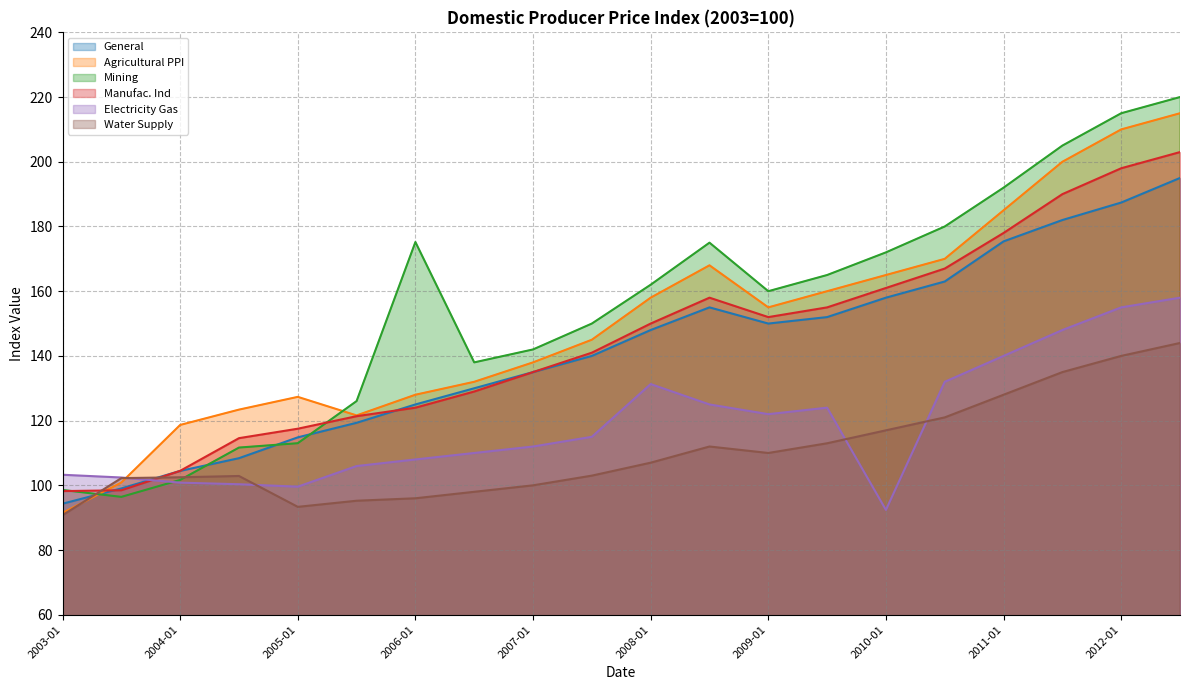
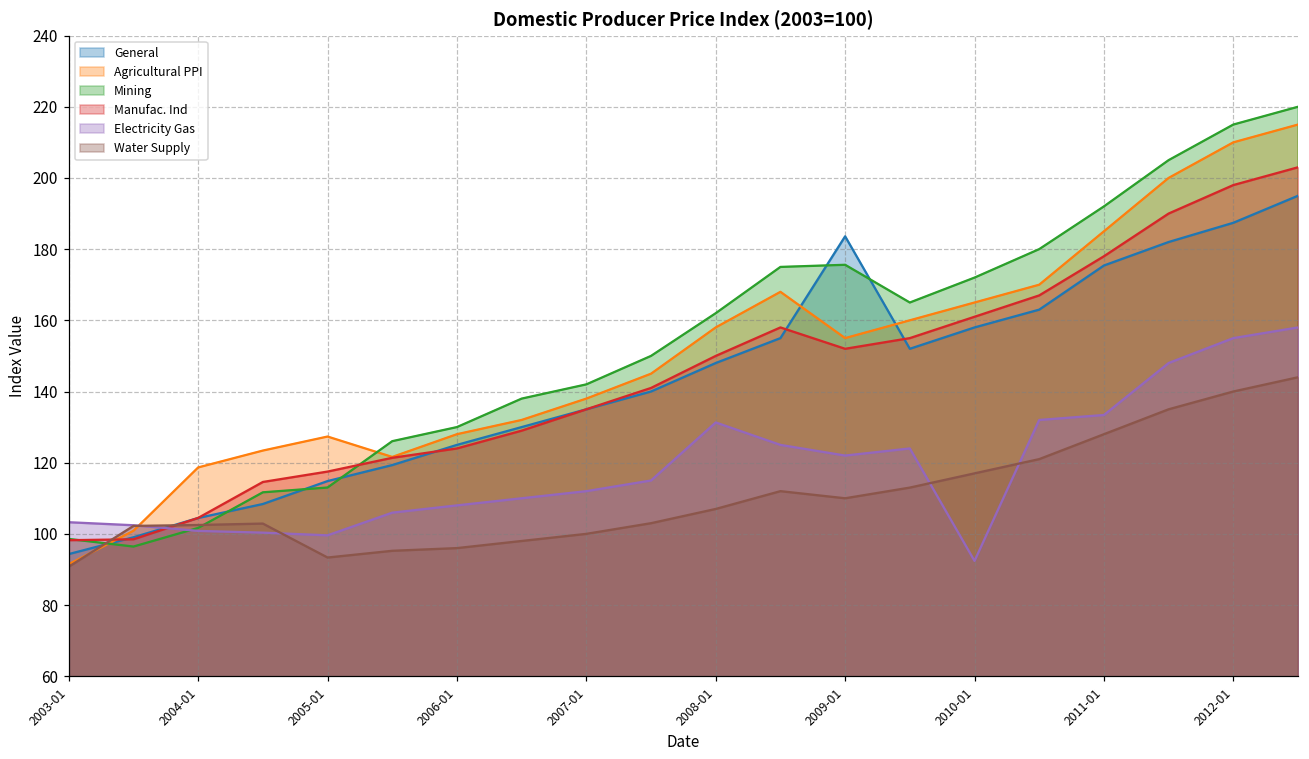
Mining, 2006-01: 175 -> 130
General, 2009-01: 150 -> 184
Mining, 2009-01: 160 -> 176
Electricity Gas, 2011-01: 140 -> 133
